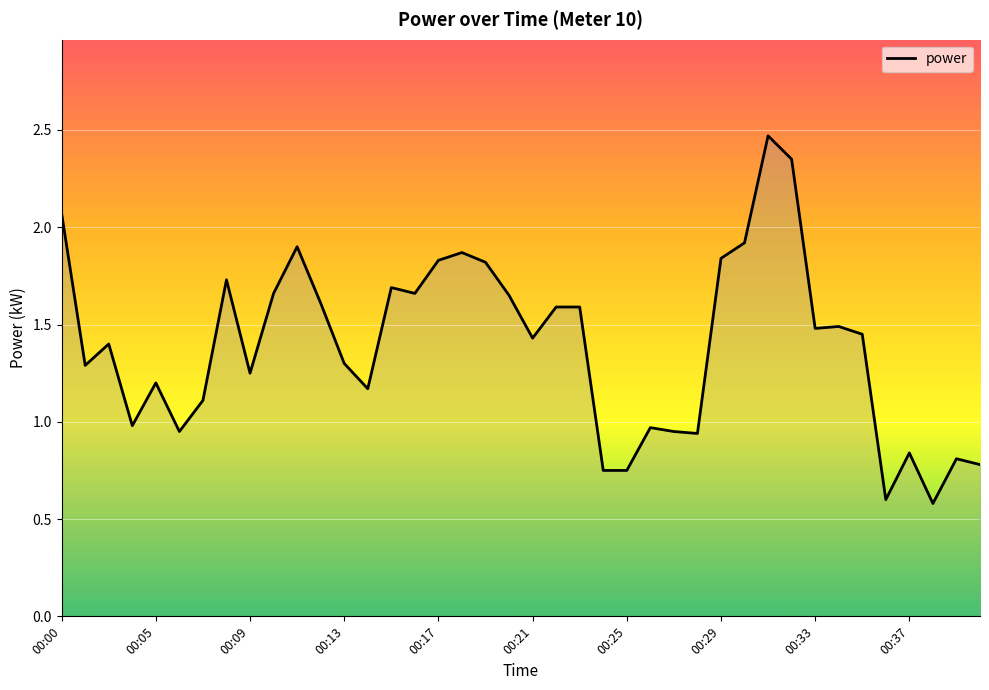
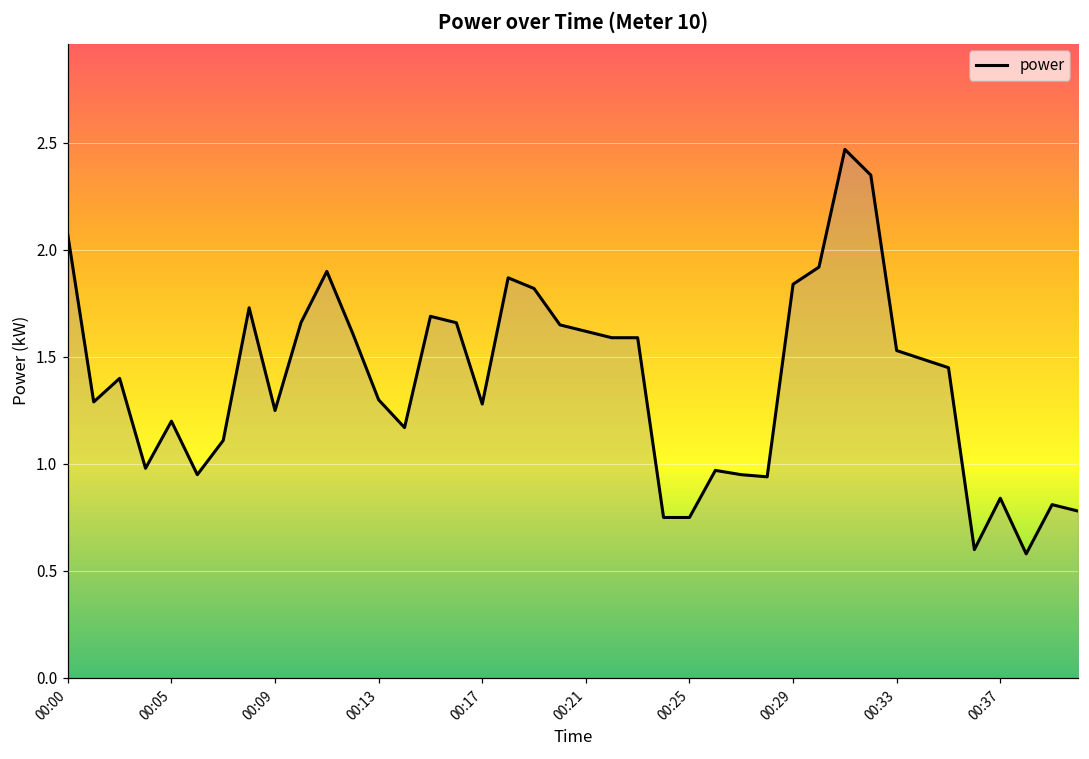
00:17: 1.83 -> 1.28
00:21: 1.43 -> 1.62
00:33: 1.48 -> 1.53
